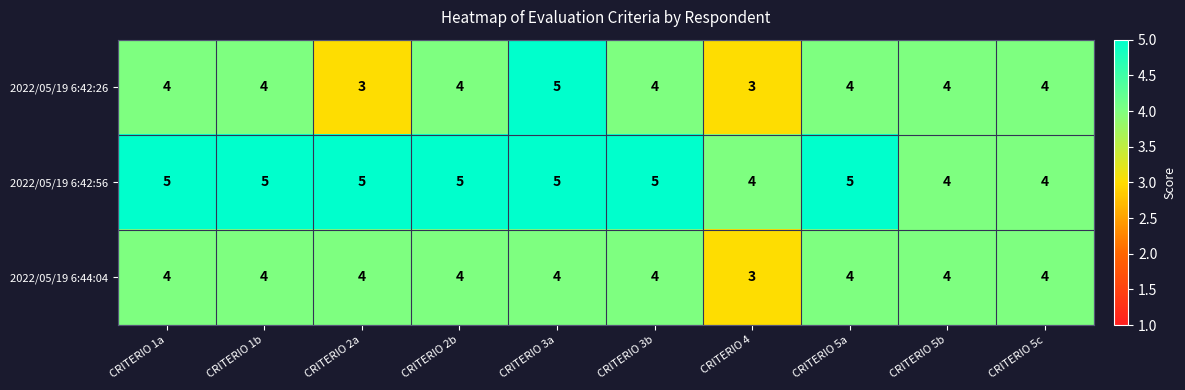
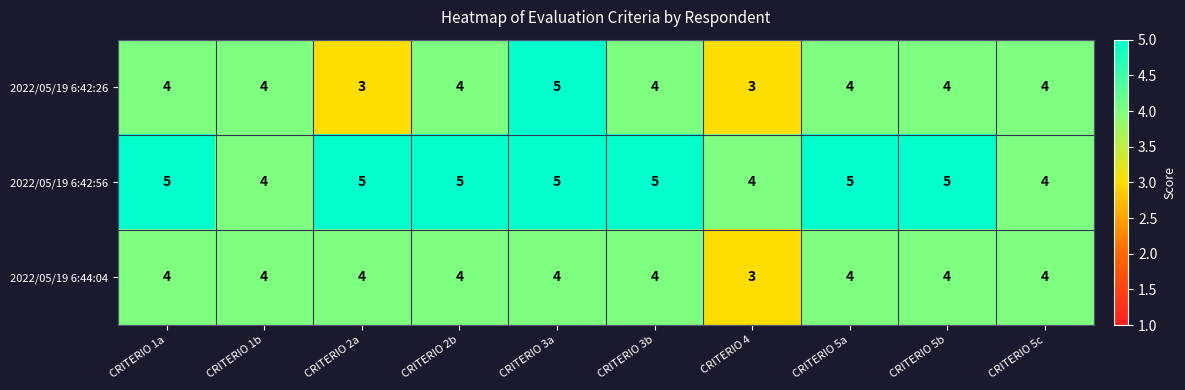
2022/05/19 6:42:56, CRITERIO 1b: 5 -> 4
2022/05/19 6:42:56, CRITERIO 5b: 4 -> 5
